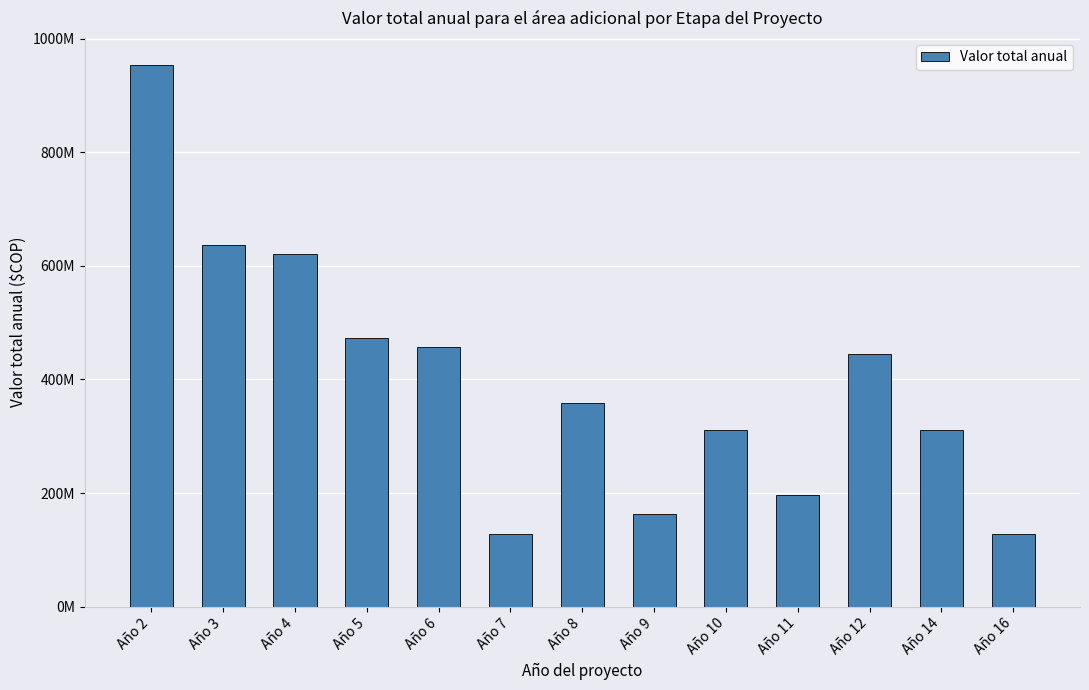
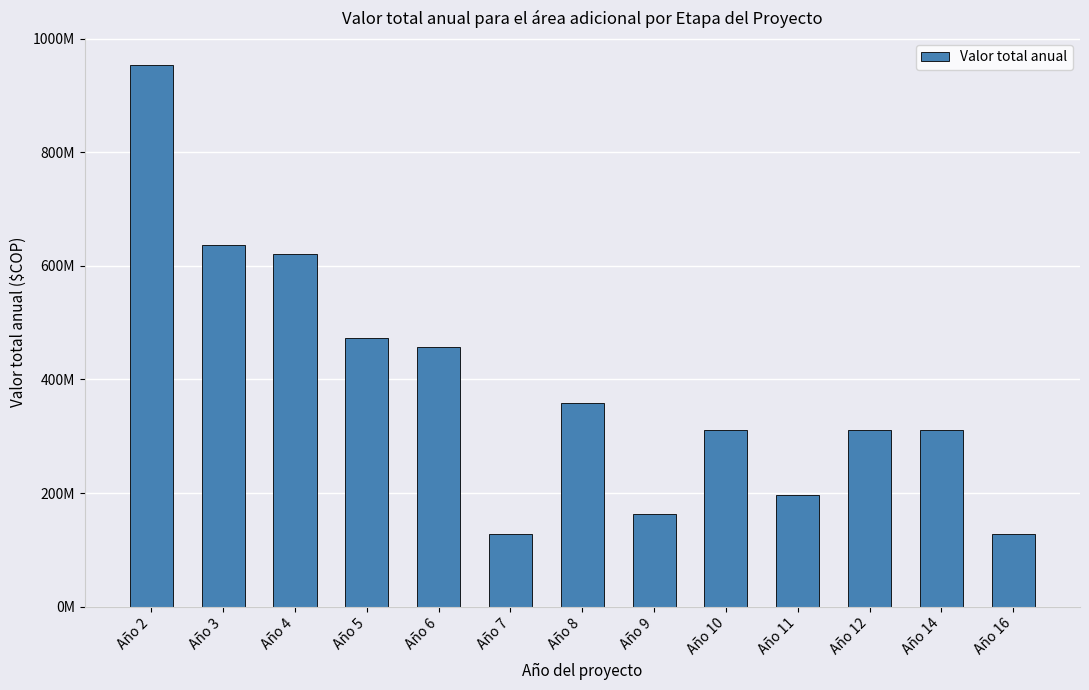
Año 12: 440000000 -> 310000000
